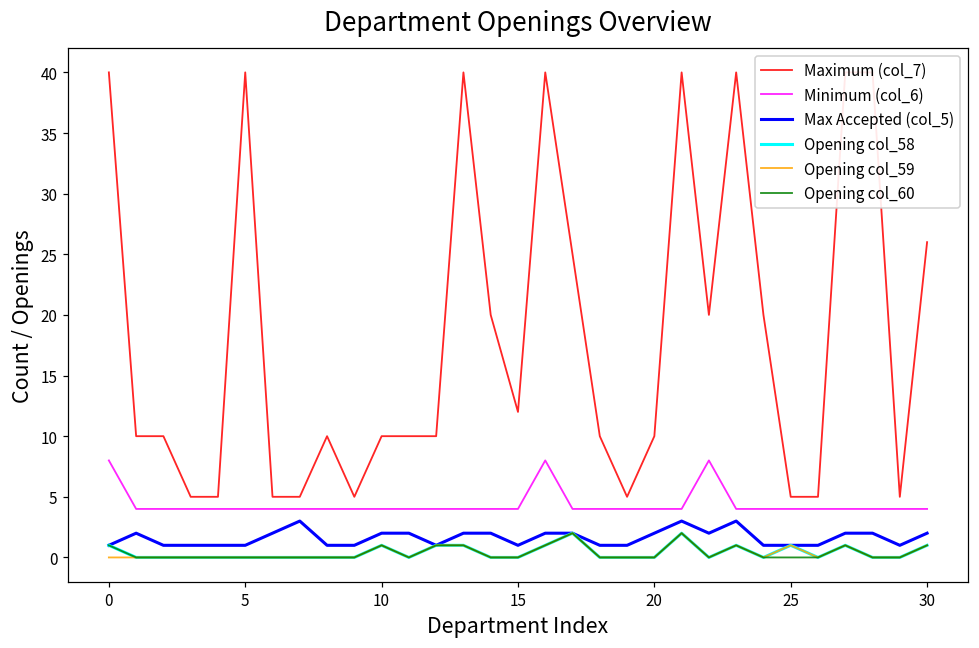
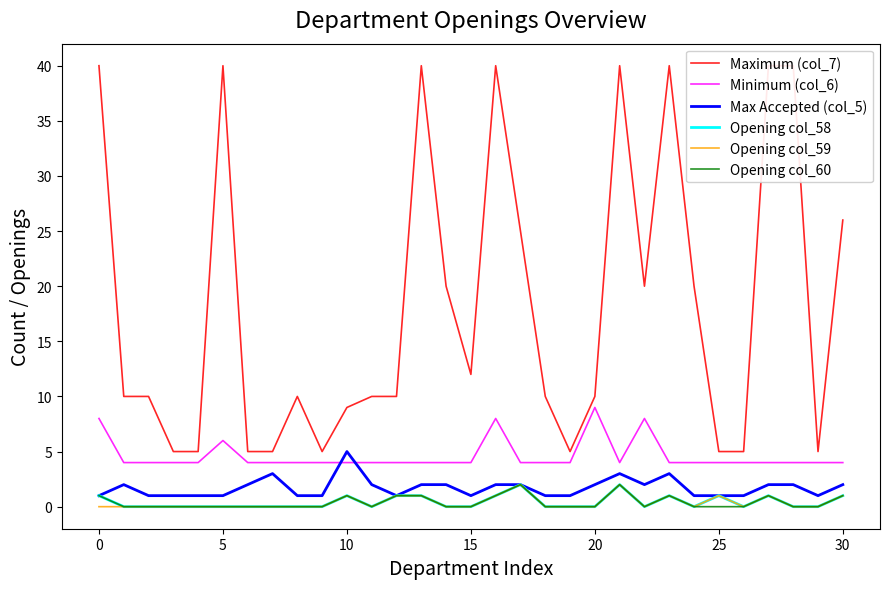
Minimum (col_6), 5: 4 -> 6
Maximum (col_7), 10: 10 -> 9
Max Accepted (col_5), 10: 2 -> 5
Minimum (col_6), 20: 4 -> 9
